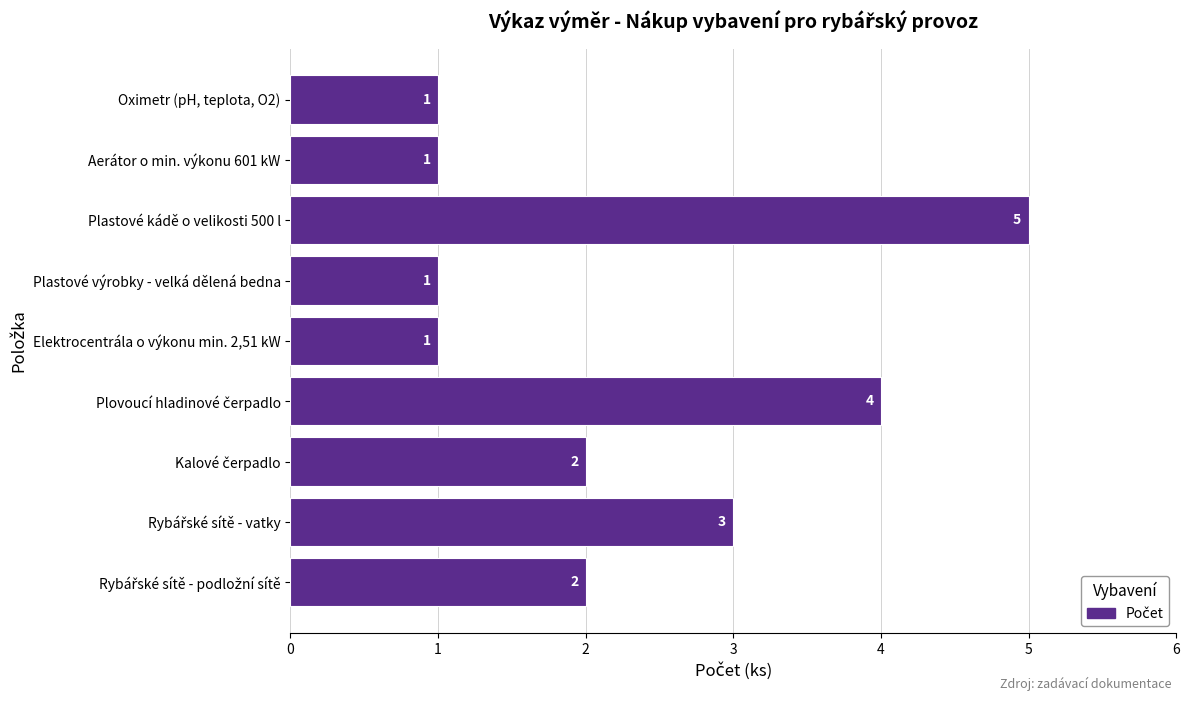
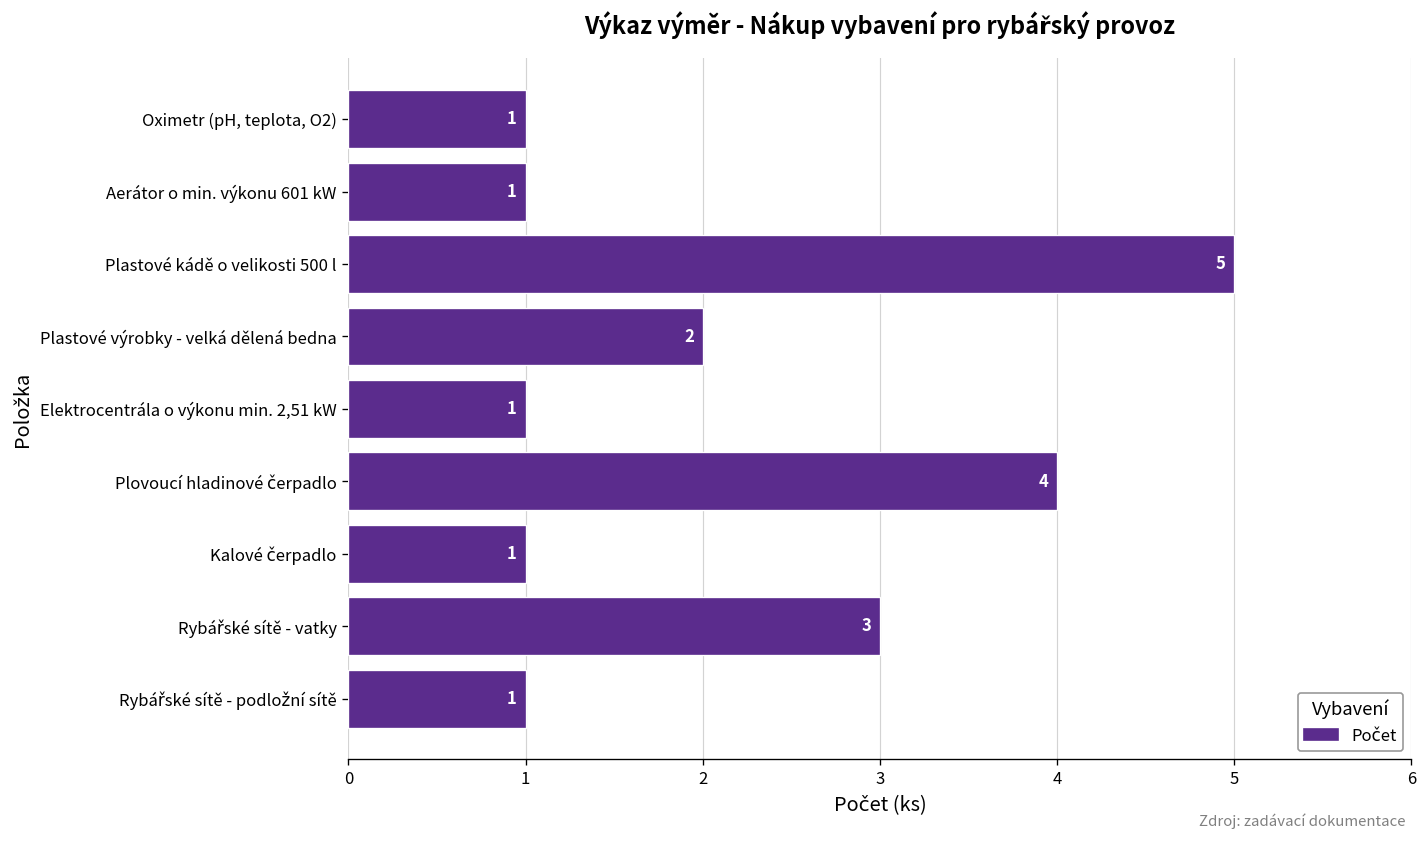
Plastové výrobky - velká dělená bedna: 1 -> 2
Kalové čerpadlo: 2 -> 1
Rybářské sítě - podložní sítě: 2 -> 1
